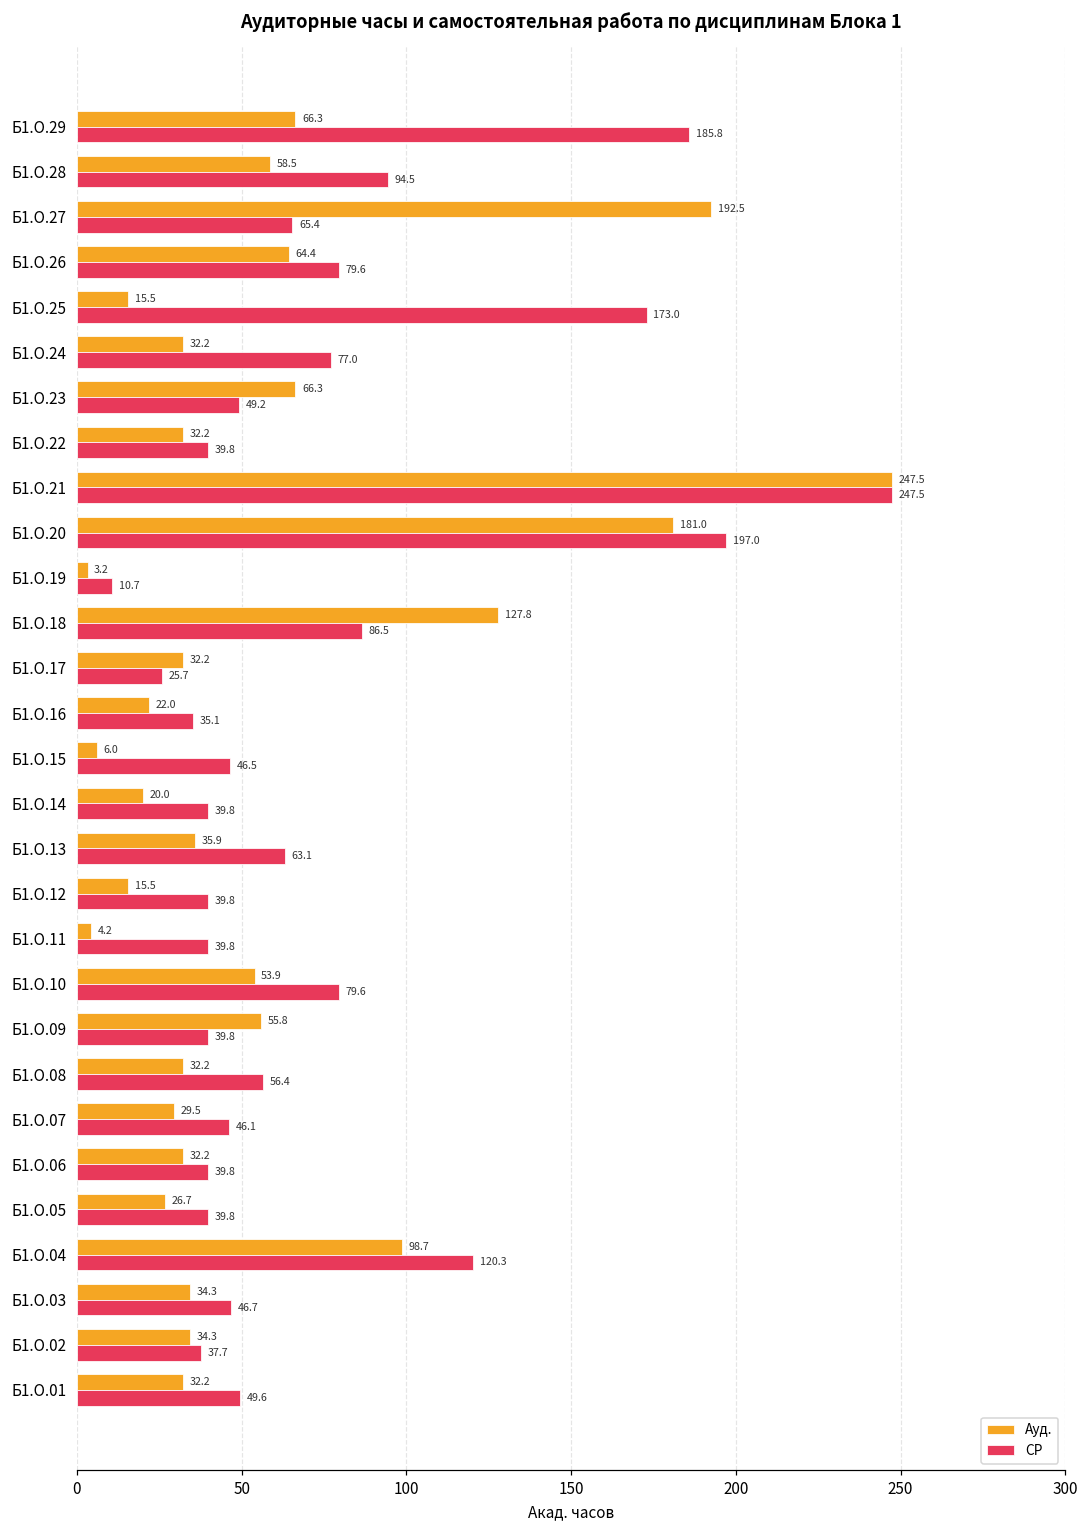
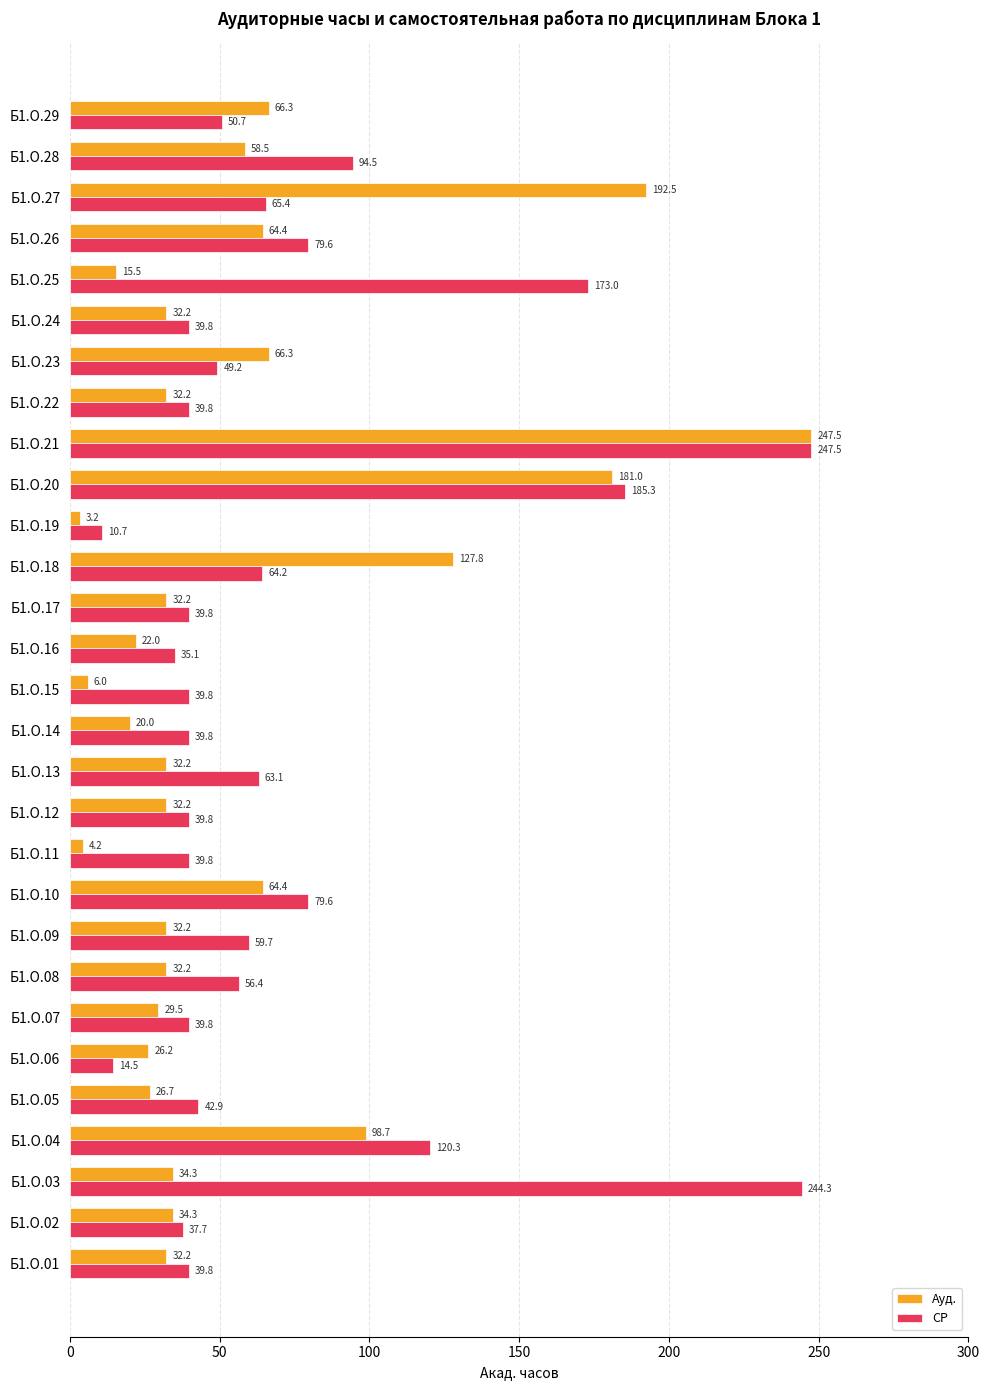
СР, Б1.О.29: 185.8 -> 50.7
СР, Б1.О.24: 77.0 -> 39.8
СР, Б1.О.20: 197.0 -> 185.3
СР, Б1.О.18: 86.5 -> 64.2
СР, Б1.О.17: 25.7 -> 39.8
СР, Б1.О.15: 46.5 -> 39.8
Ауд., Б1.О.13: 35.9 -> 32.2
Ауд., Б1.О.12: 15.5 -> 32.2
Ауд., Б1.О.10: 53.9 -> 64.4
Ауд., Б1.О.09: 55.8 -> 32.2
СР, Б1.О.09: 39.8 -> 59.7
СР, Б1.О.07: 46.1 -> 39.8
Ауд., Б1.О.06: 32.2 -> 26.2
СР, Б1.О.06: 39.8 -> 14.5
СР, Б1.О.05: 39.8 -> 42.9
СР, Б1.О.03: 46.7 -> 244.3
СР, Б1.О.01: 49.6 -> 39.8
